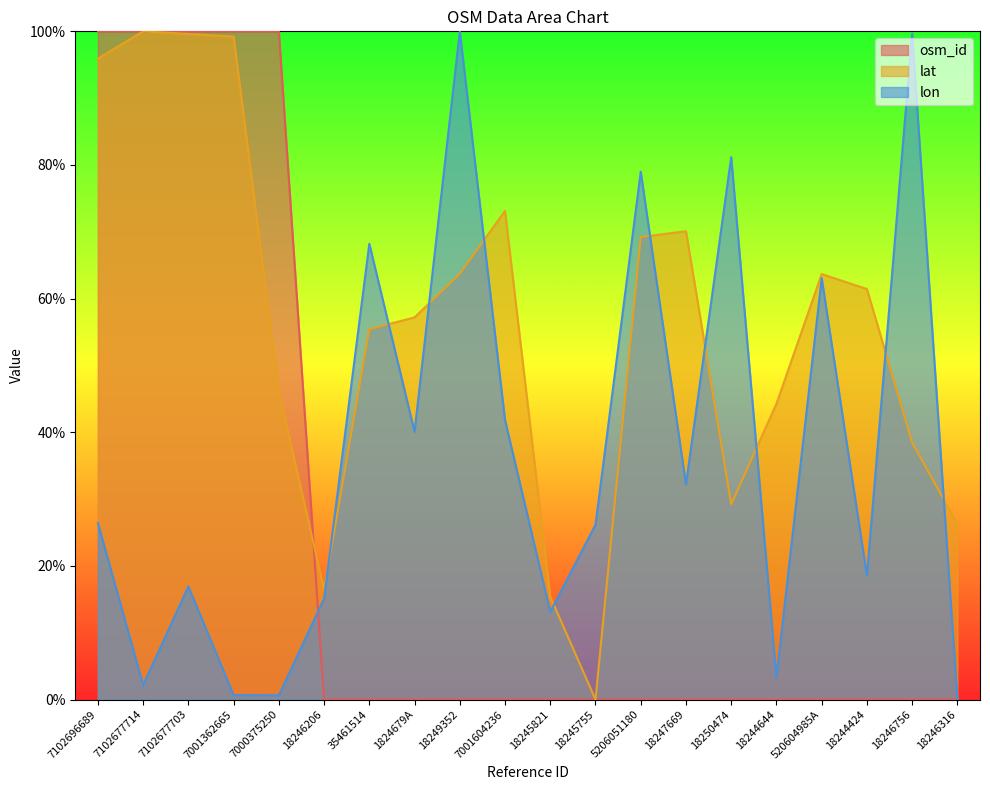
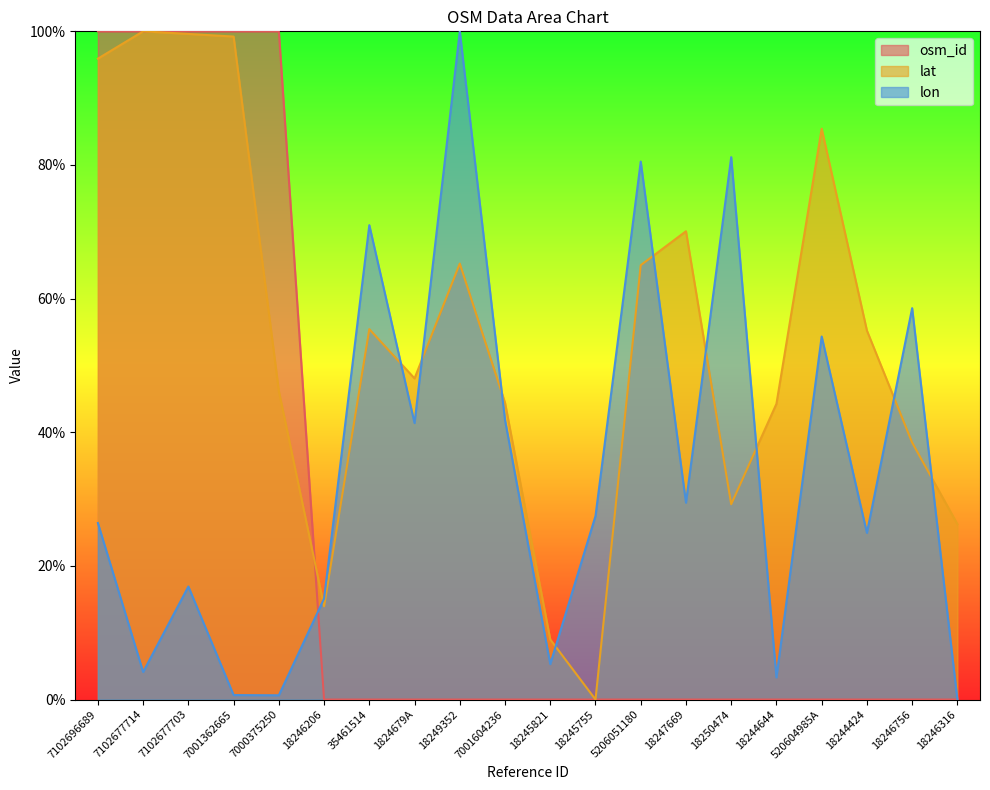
lon, 7102677714: 2% -> 4%
lat, 18246206: 16% -> 14%
lon, 35461514: 68% -> 71%
lat, 1824679A: 57% -> 48%
lon, 1824679A: 40% -> 41%
lat, 18249352: 64% -> 65%
lat, 7001604236: 73% -> 44%
lat, 18245821: 15% -> 9%
lon, 18245821: 13% -> 5%
lon, 18245755: 26% -> 27%
lat, 5206051180: 69% -> 65%
lon, 5206051180: 79% -> 81%
lon, 18247669: 32% -> 29%
lat, 520604985A: 64% -> 85%
lon, 520604985A: 63% -> 54%
lat, 18244424: 61% -> 55%
lon, 18244424: 19% -> 25%
lon, 18246756: 100% -> 59%
